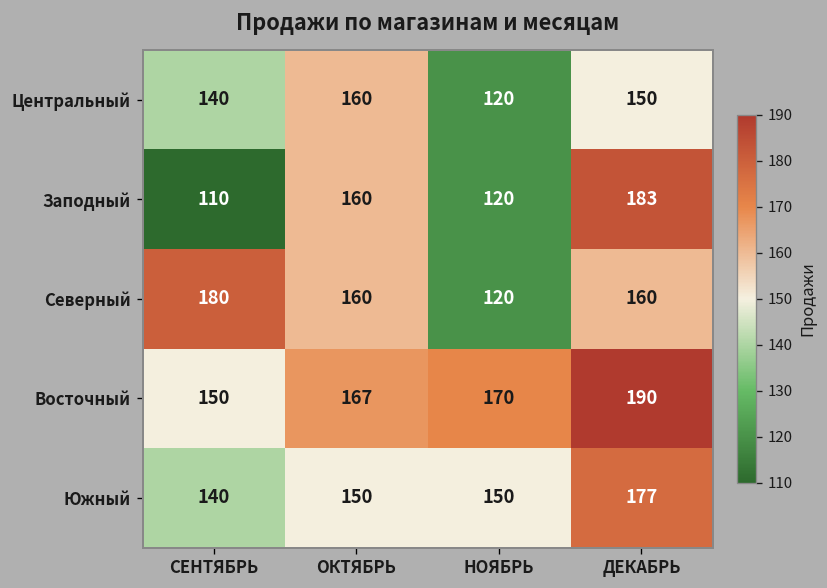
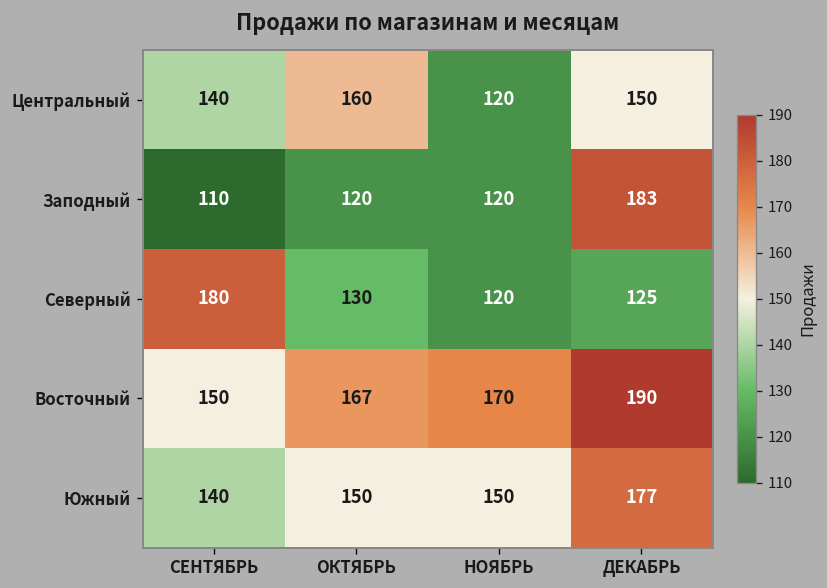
Заподный, ОКТЯБРЬ: 160 -> 120
Северный, ОКТЯБРЬ: 160 -> 130
Северный, ДЕКАБРЬ: 160 -> 125
